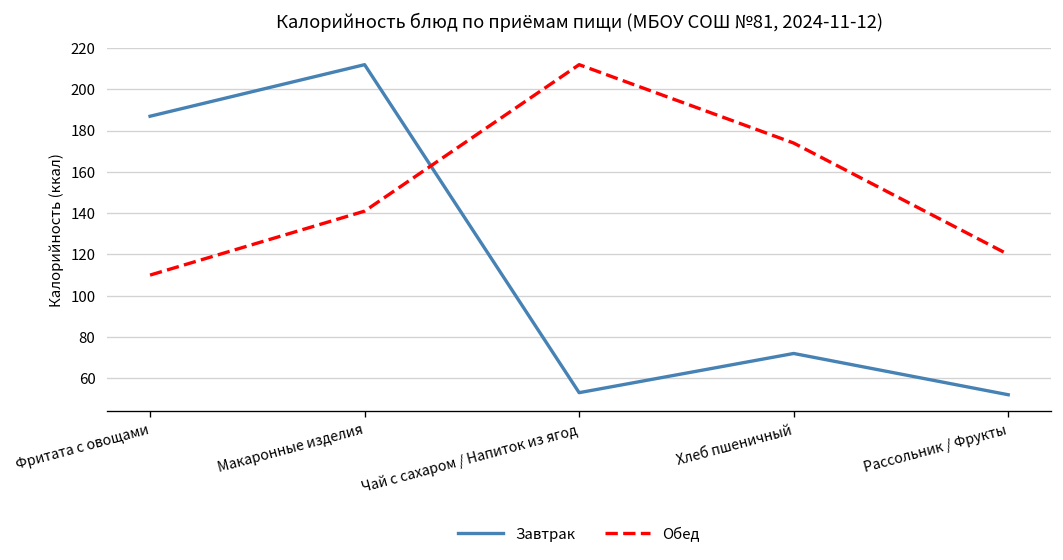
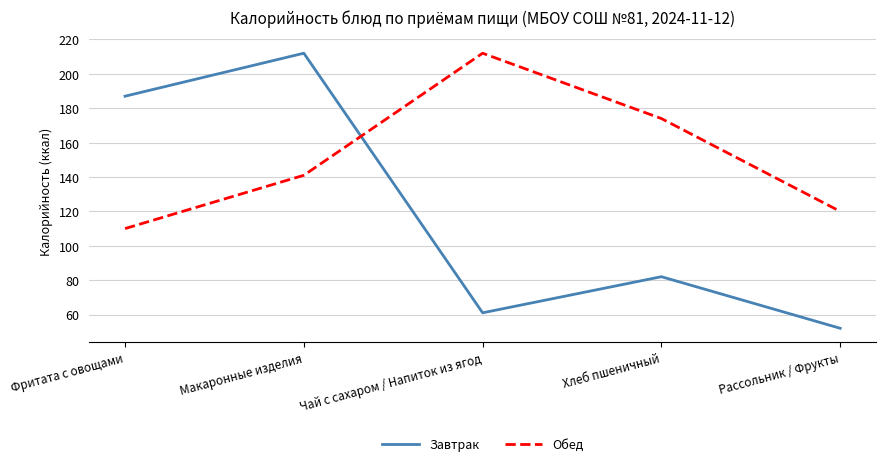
Завтрак, Чай с сахаром / Напиток из ягод: 53 -> 61
Завтрак, Хлеб пшеничный: 72 -> 82
